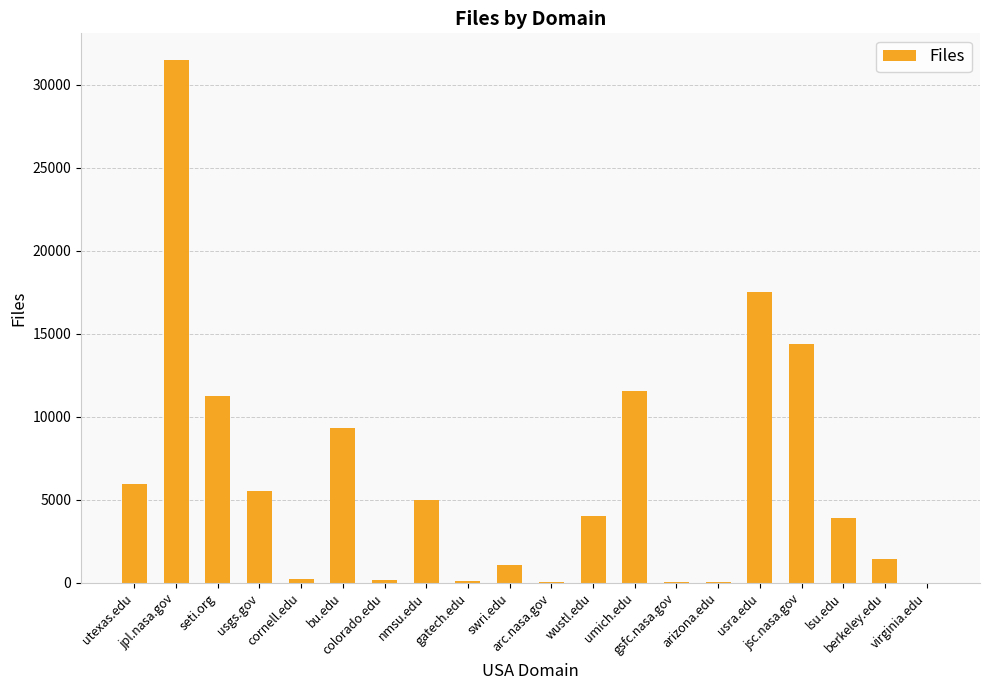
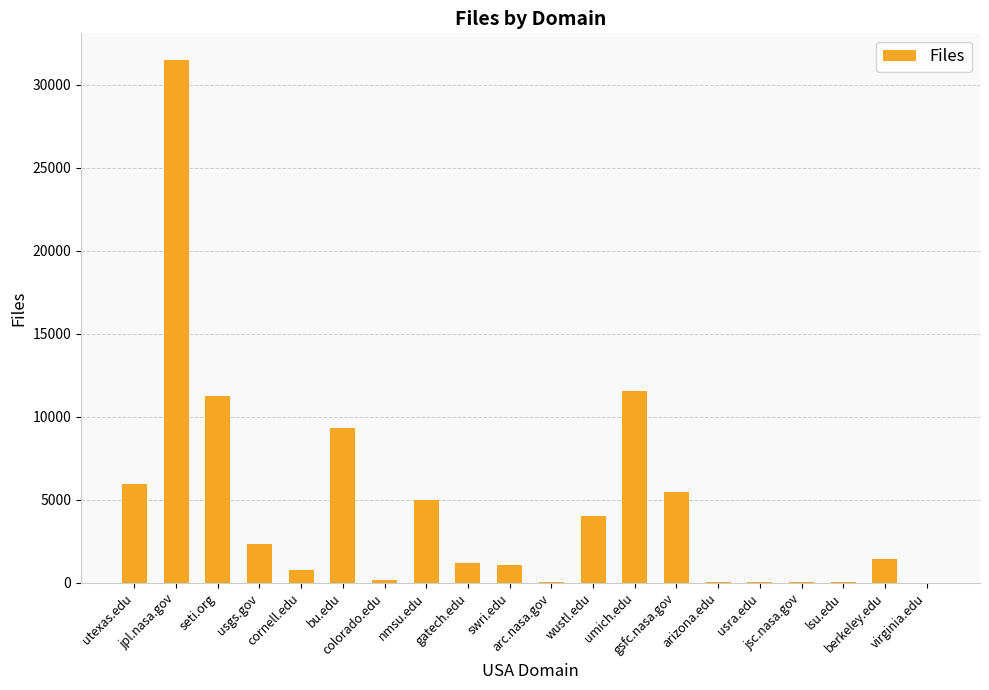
usgs.gov: 5500 -> 2400
cornell.edu: 200 -> 800
gatech.edu: 100 -> 1200
gsfc.nasa.gov: 0 -> 5500
usra.edu: 17500 -> 0
jsc.nasa.gov: 14400 -> 0
lsu.edu: 3900 -> 0
